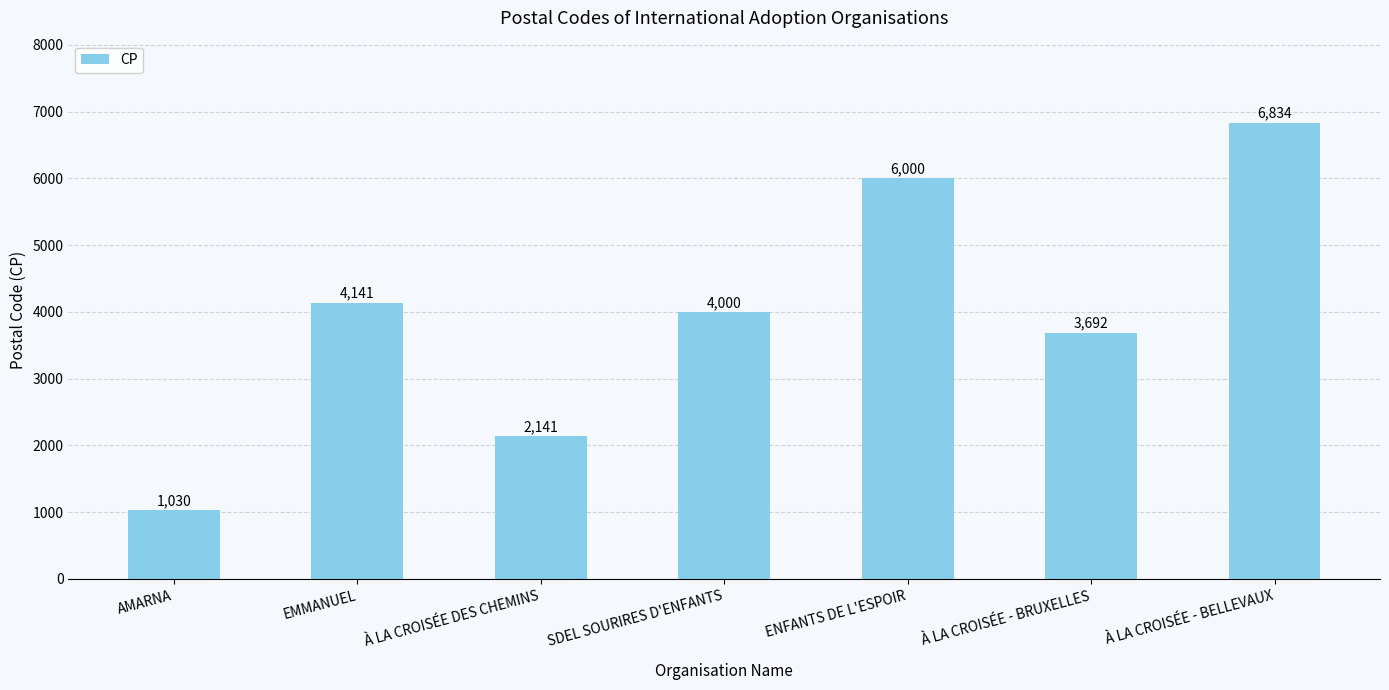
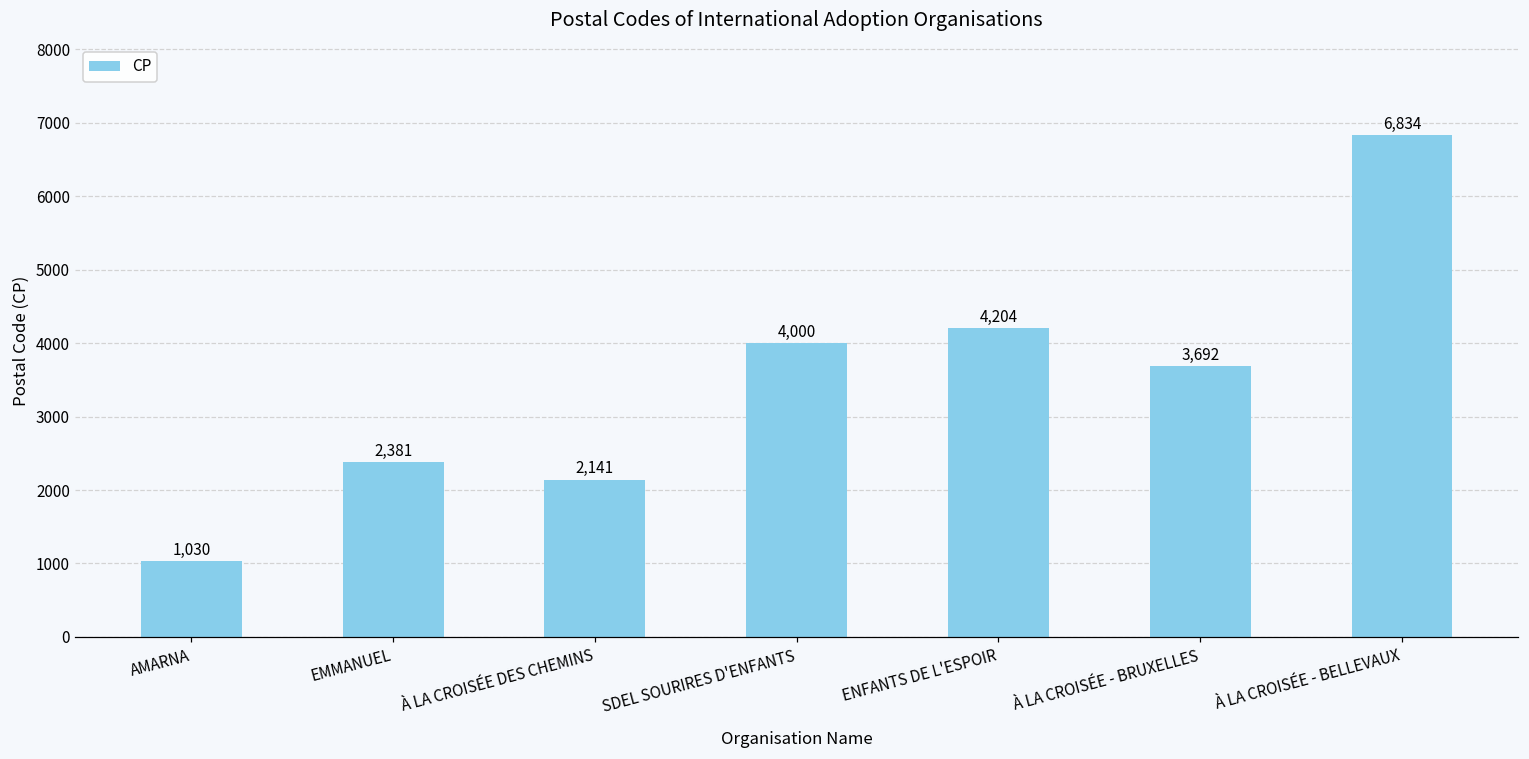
EMMANUEL: 4,141 -> 2,381
ENFANTS DE L'ESPOIR: 6,000 -> 4,204
